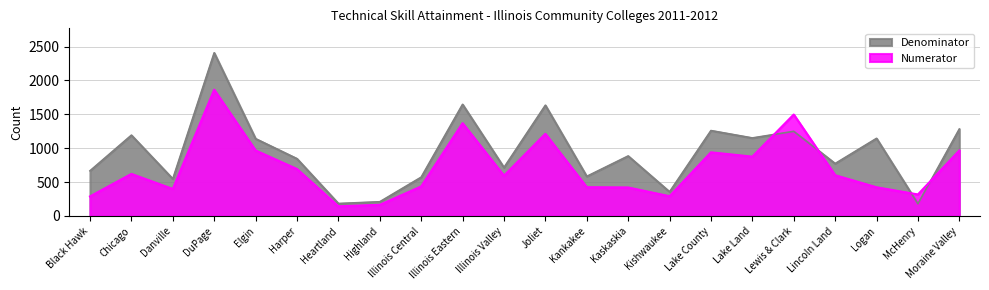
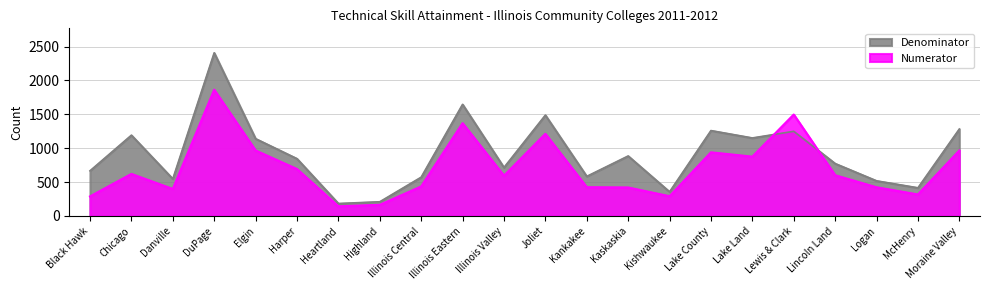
Denominator, Joliet: 1600 -> 1500
Denominator, Logan: 1100 -> 500
Denominator, McHenry: 200 -> 400
